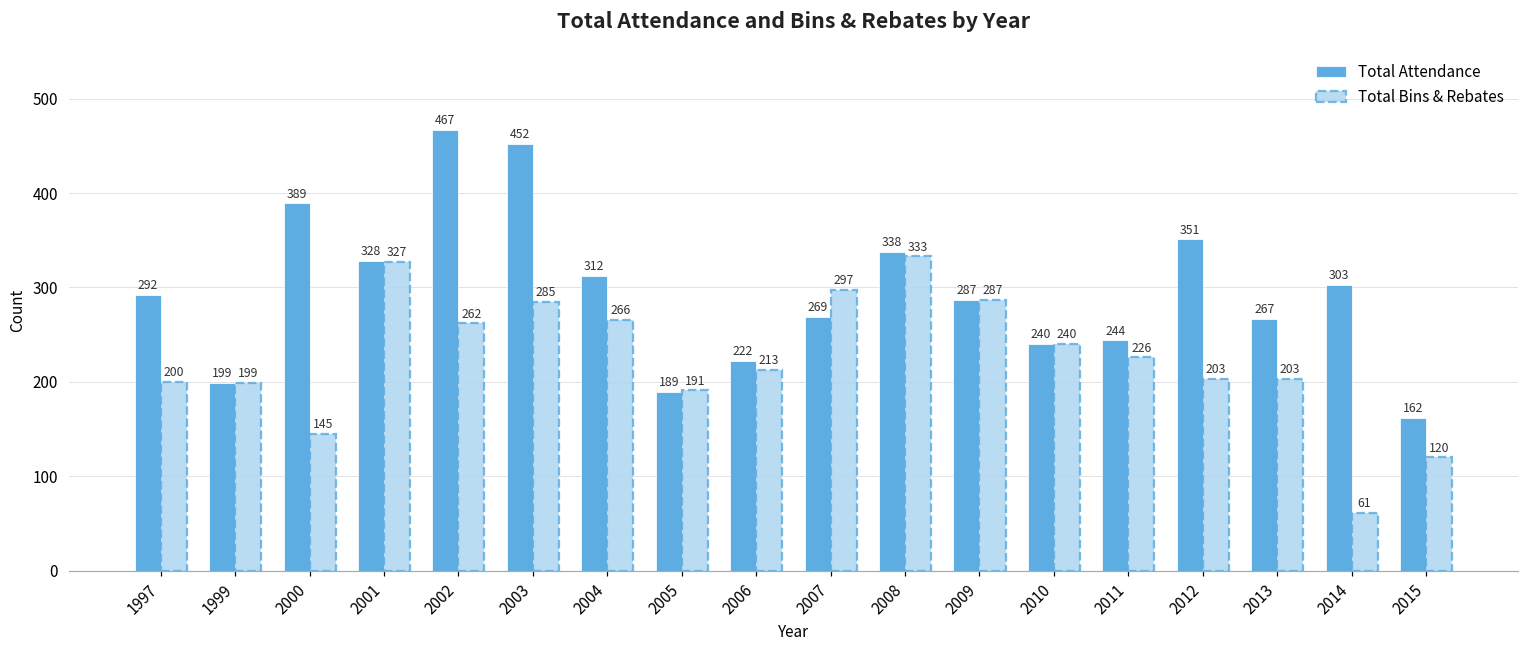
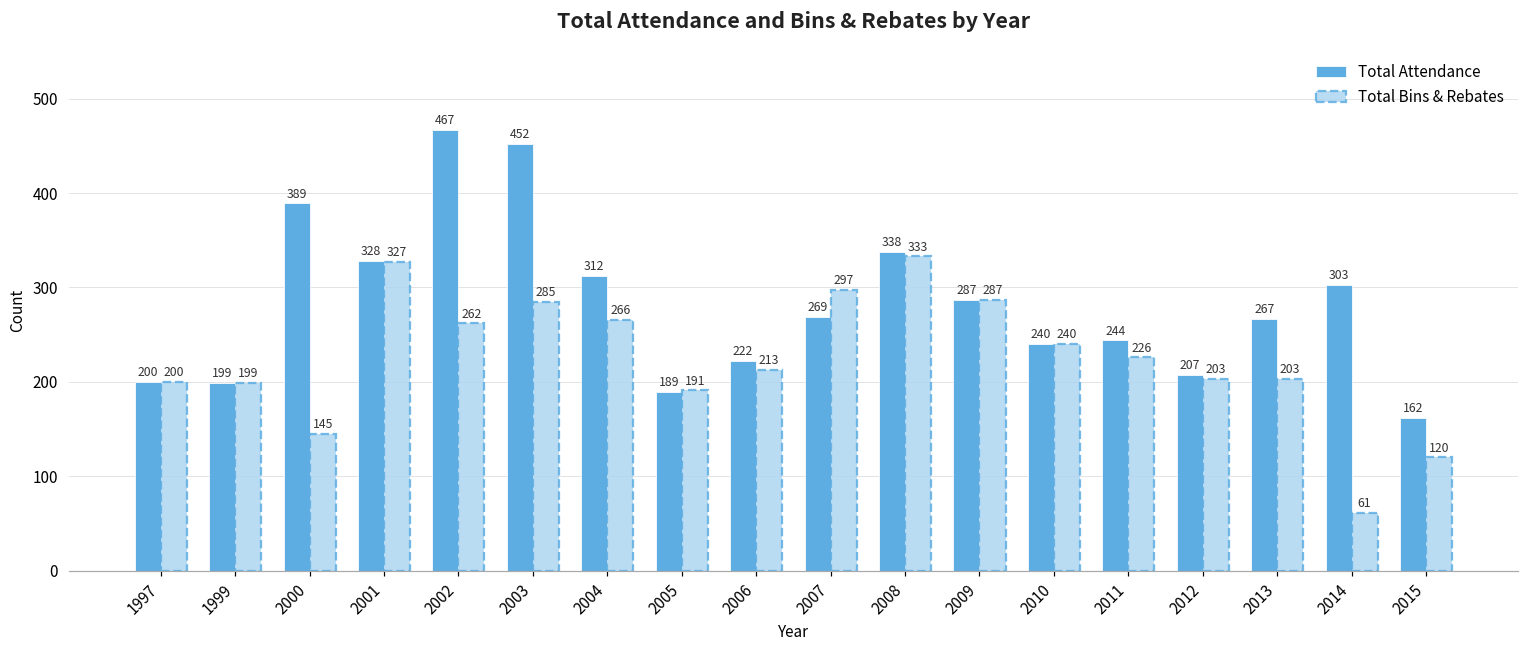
Total Attendance, 1997: 292 -> 200
Total Attendance, 2012: 351 -> 207
